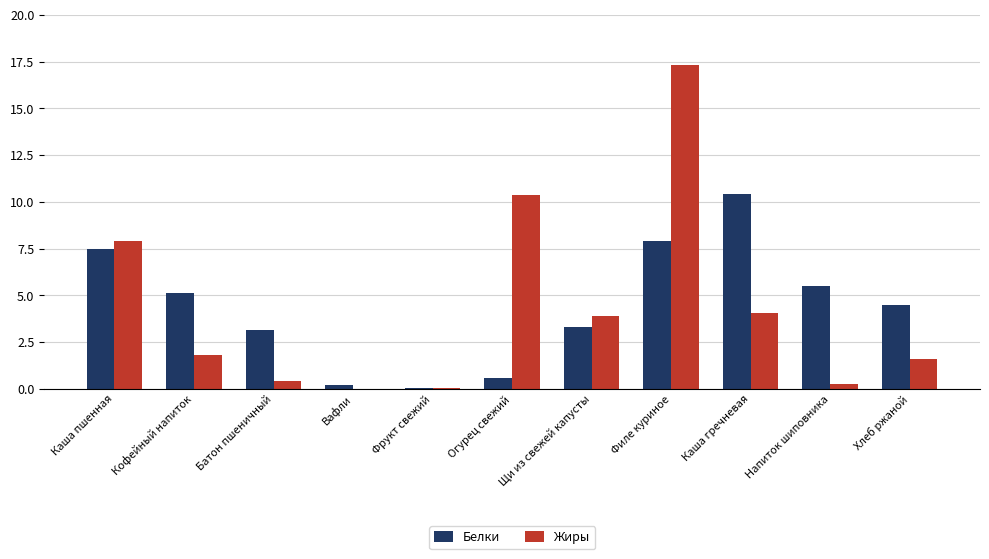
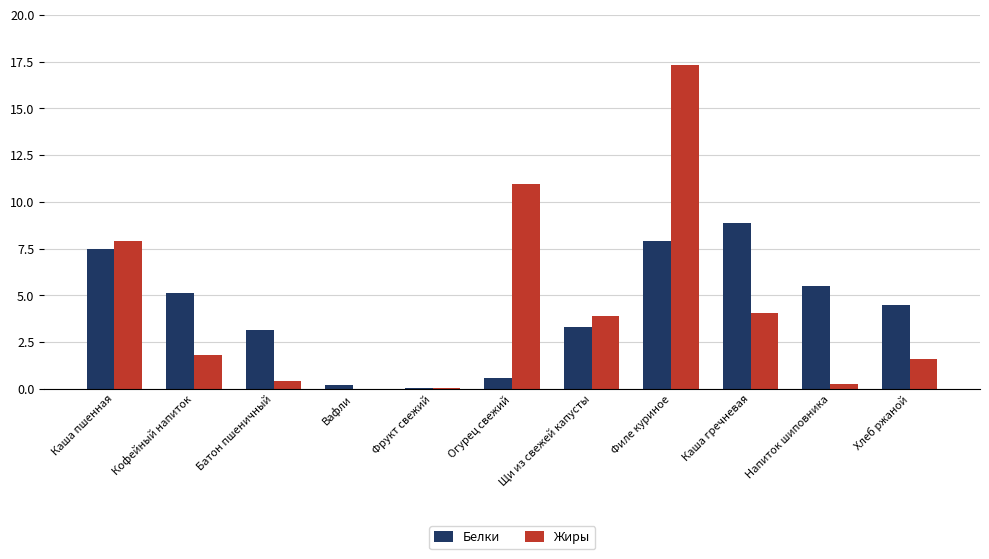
Жиры, Огурец свежий: 10.4 -> 11.0
Белки, Каша гречневая: 10.4 -> 8.9
